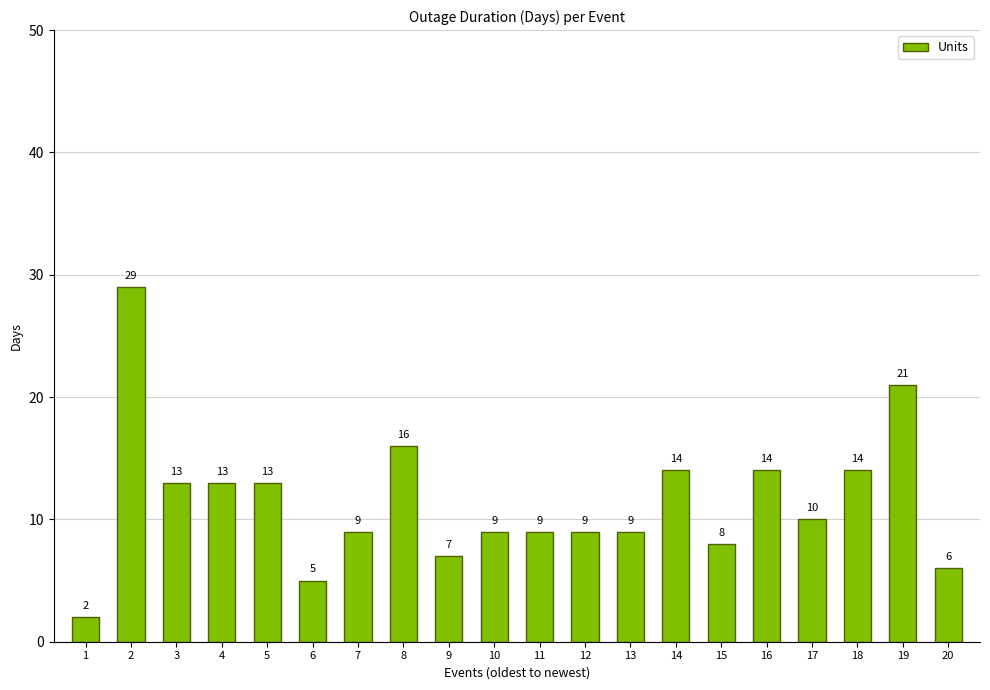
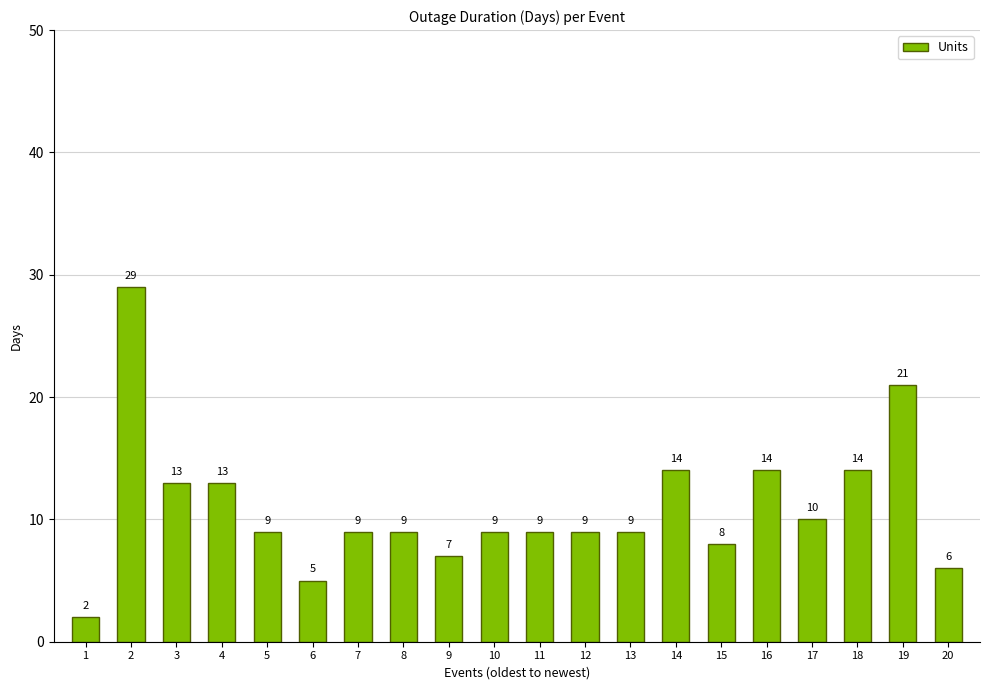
5: 13 -> 9
8: 16 -> 9
